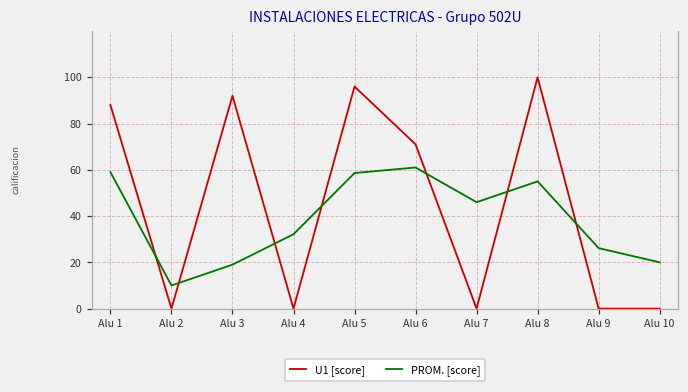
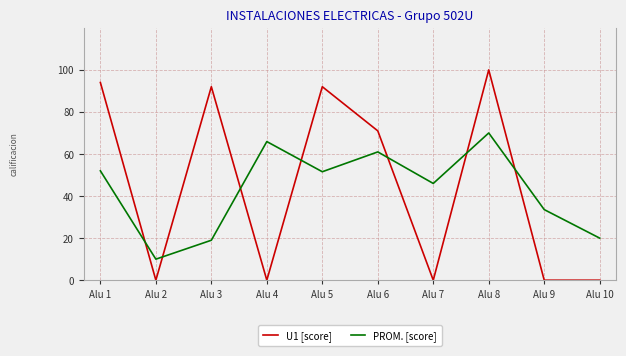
U1 [score], Alu 1: 88 -> 94
PROM. [score], Alu 1: 59 -> 52
PROM. [score], Alu 4: 32 -> 66
U1 [score], Alu 5: 96 -> 92
PROM. [score], Alu 5: 59 -> 52
PROM. [score], Alu 8: 55 -> 70
PROM. [score], Alu 9: 26 -> 34
